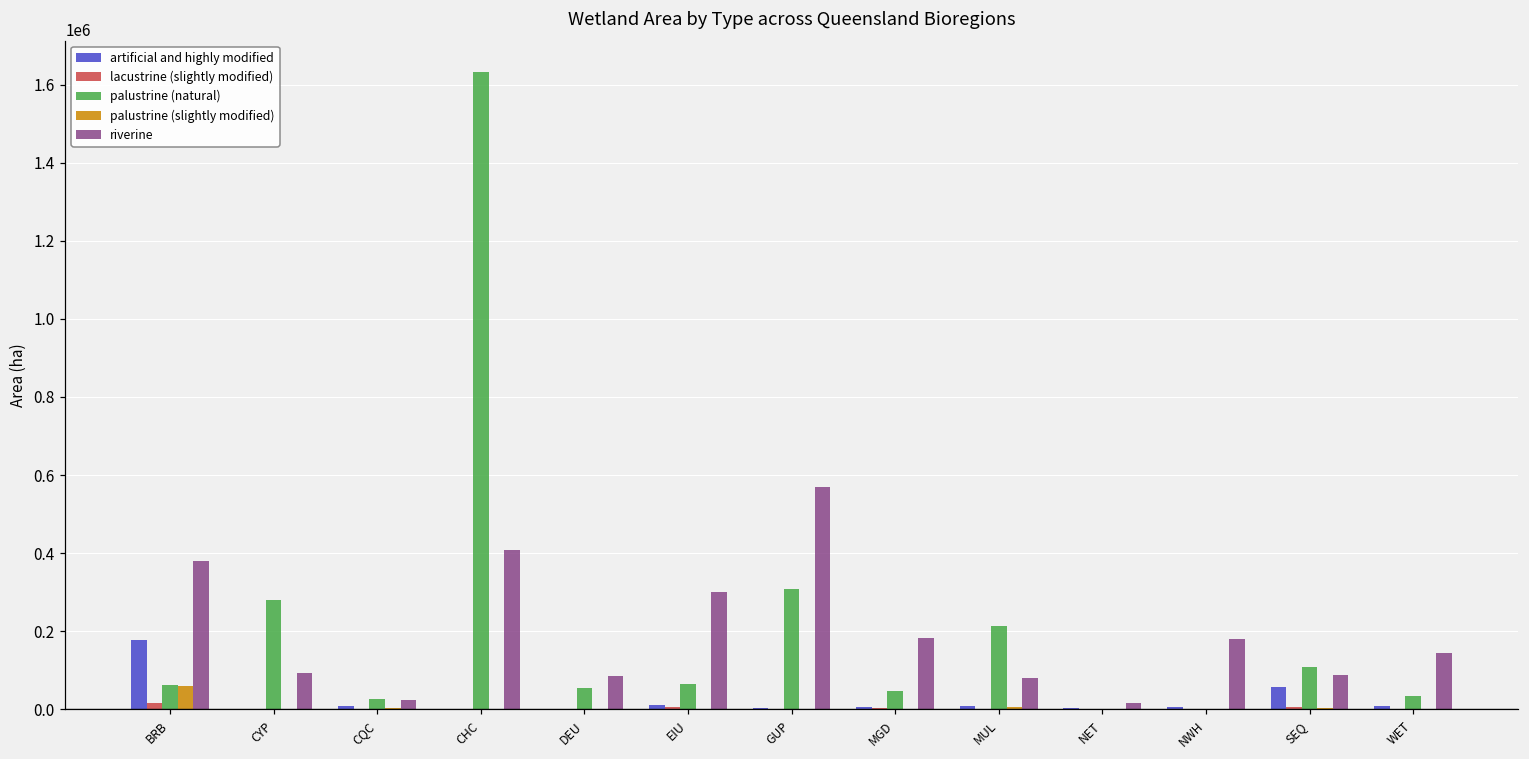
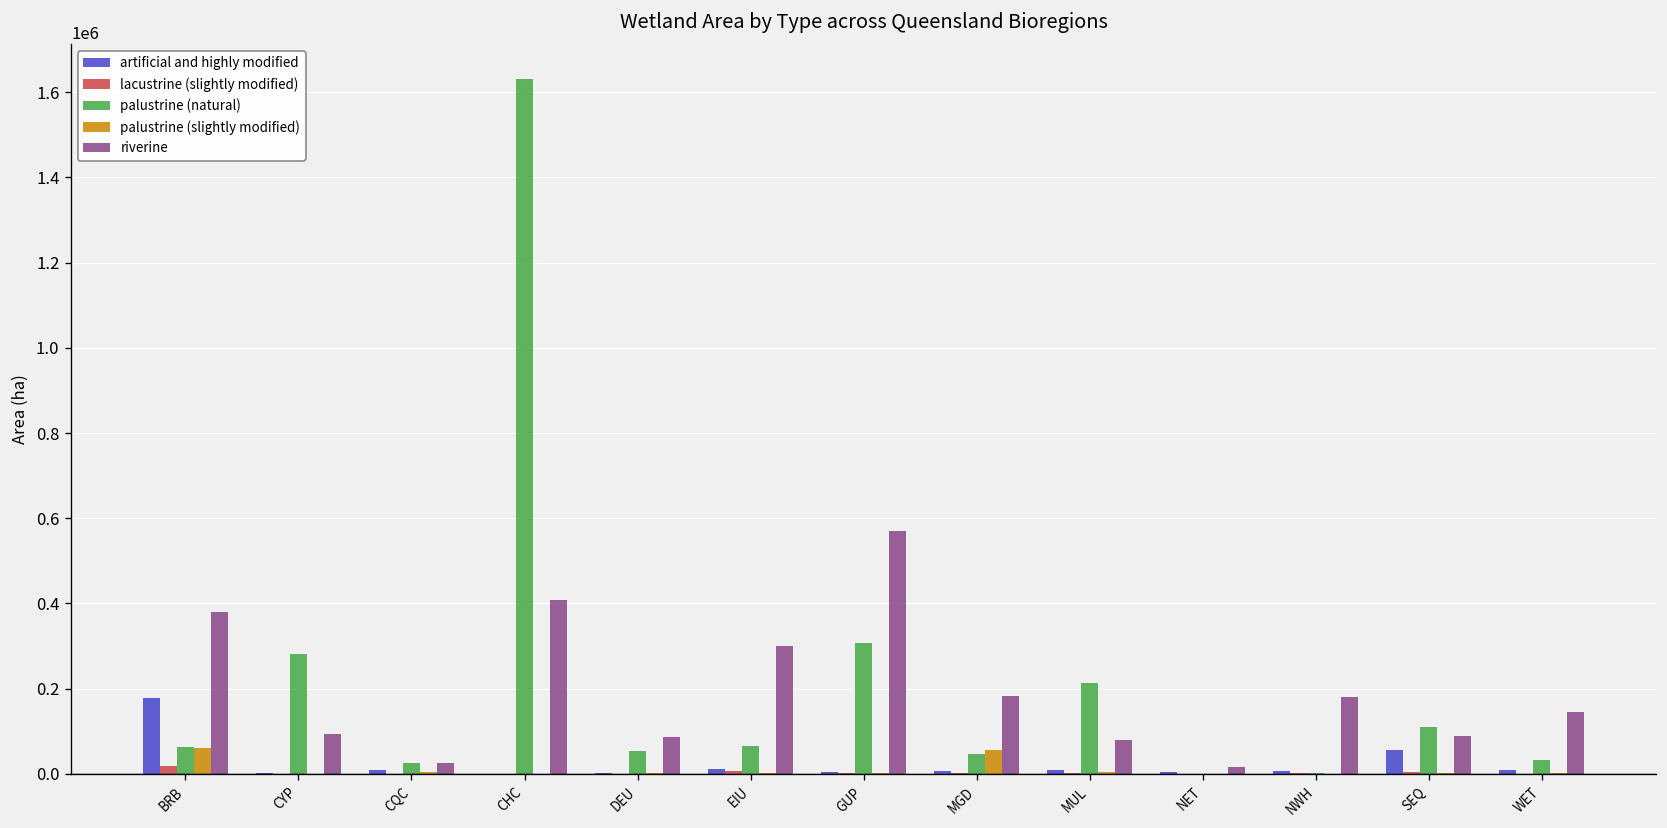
palustrine (slightly modified), MGD: 0 -> 60000
